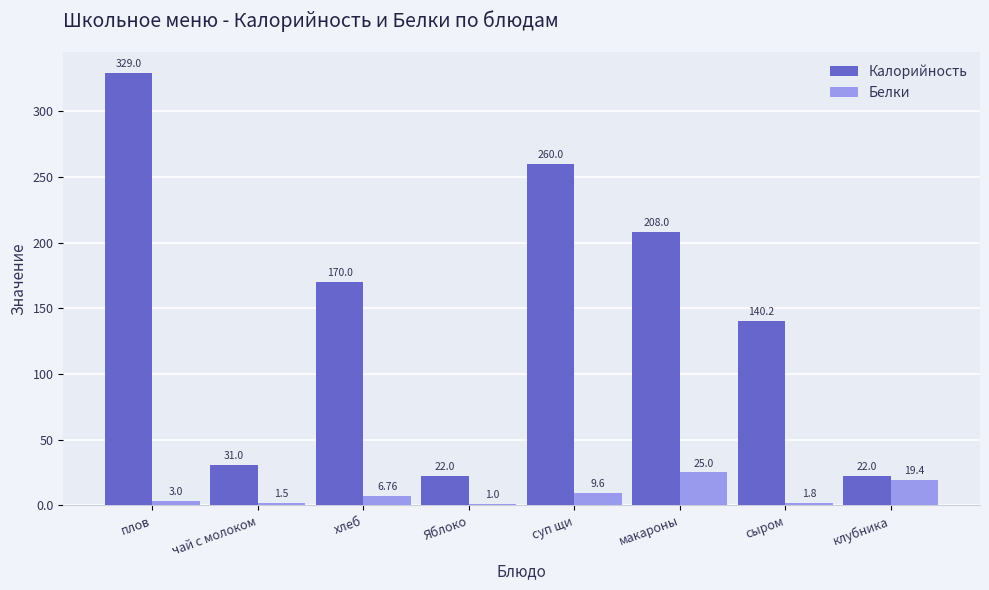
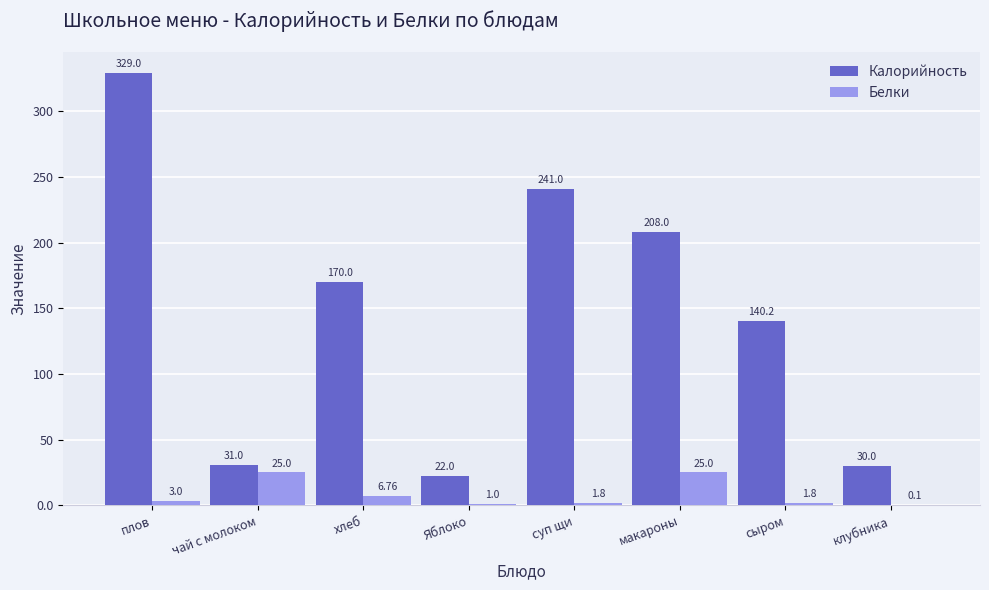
Белки, чай с молоком: 1.5 -> 25.0
Калорийность, суп щи: 260.0 -> 241.0
Белки, суп щи: 9.6 -> 1.8
Калорийность, клубника: 22.0 -> 30.0
Белки, клубника: 19.4 -> 0.1
